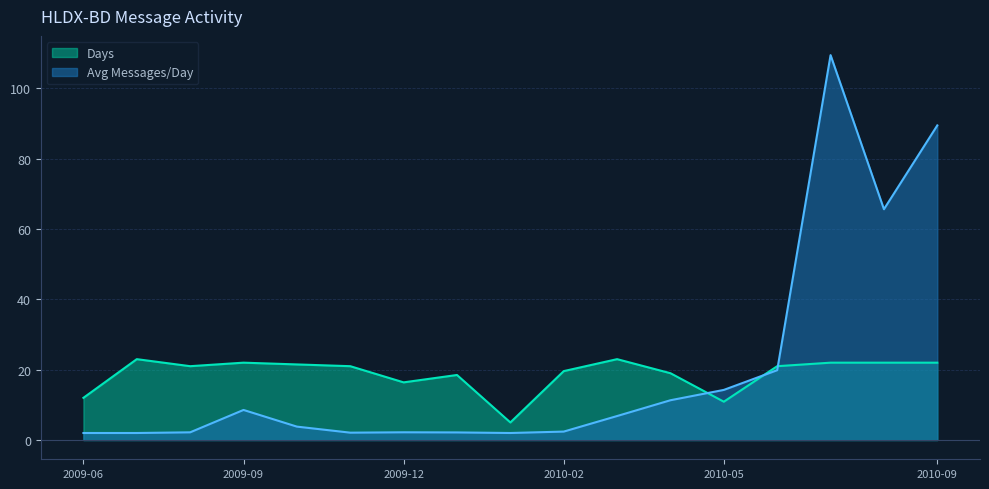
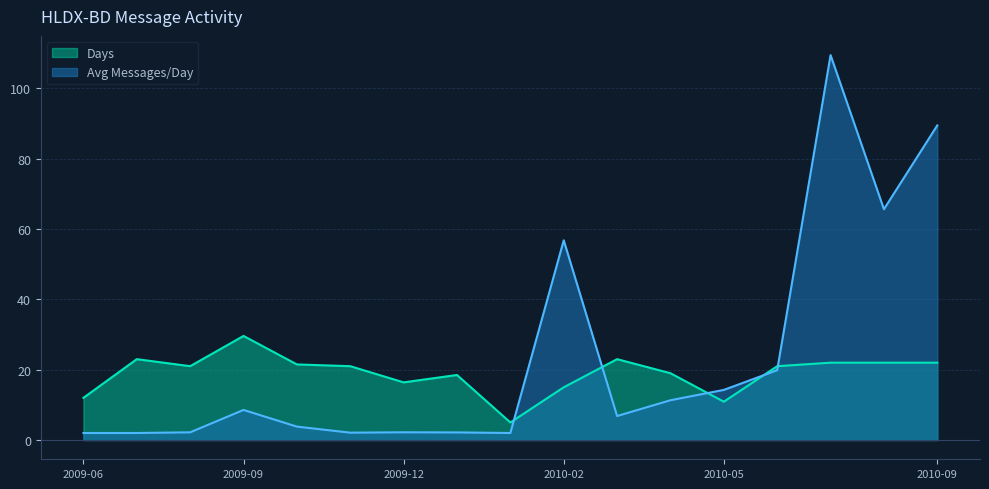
Days, 2009-09: 22 -> 30
Days, 2010-02: 20 -> 15
Avg Messages/Day, 2010-02: 2 -> 57
